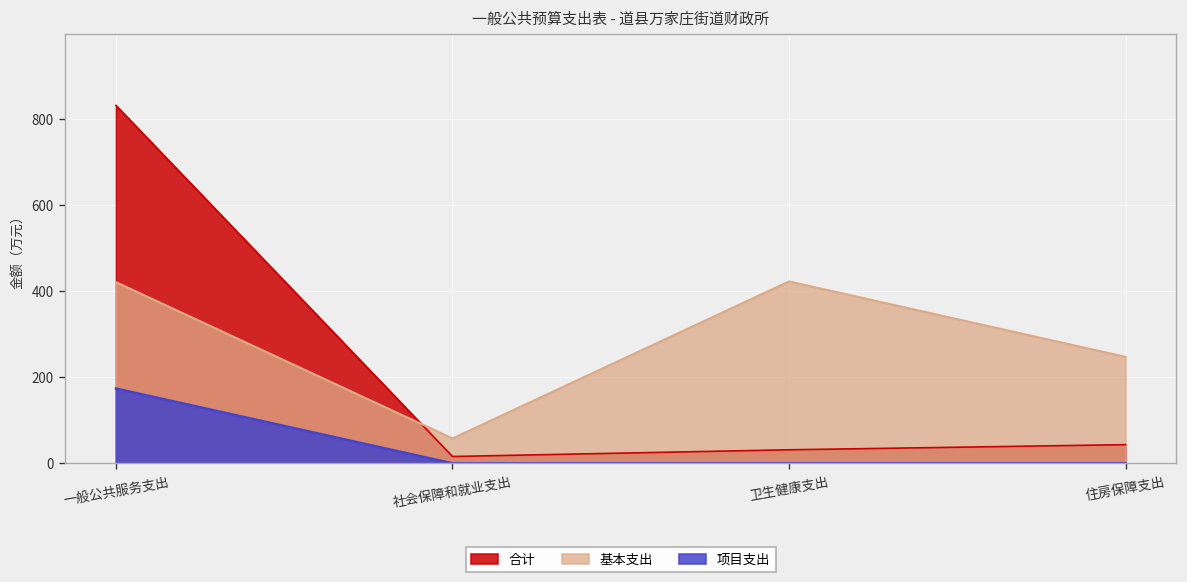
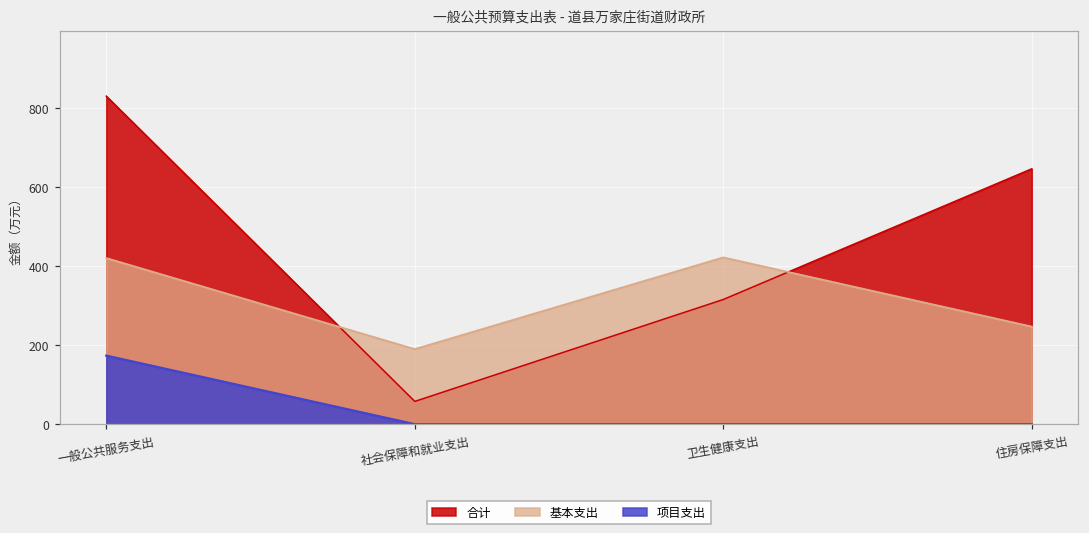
合计, 社会保障和就业支出: 20 -> 60
基本支出, 社会保障和就业支出: 60 -> 190
合计, 卫生健康支出: 30 -> 320
合计, 住房保障支出: 40 -> 650
